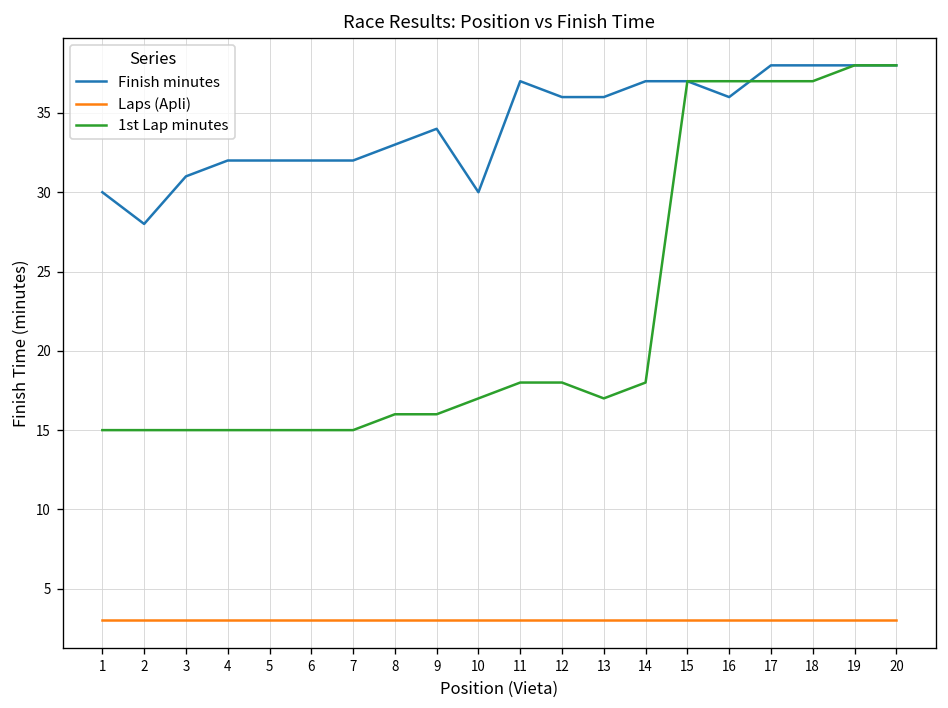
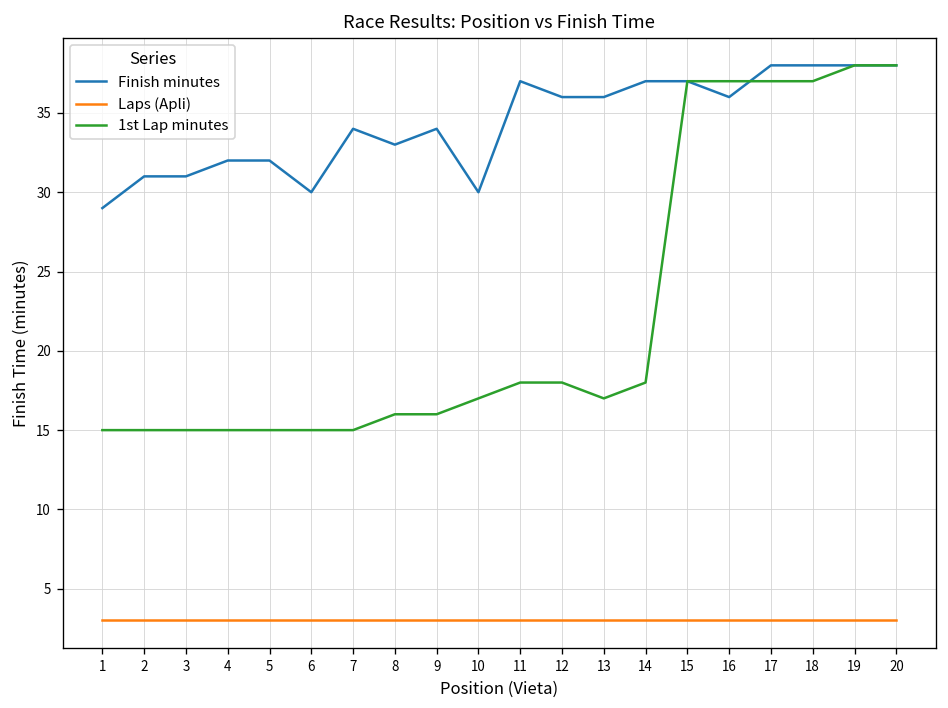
Finish minutes, 1: 30 -> 29
Finish minutes, 2: 28 -> 31
Finish minutes, 6: 32 -> 30
Finish minutes, 7: 32 -> 34
